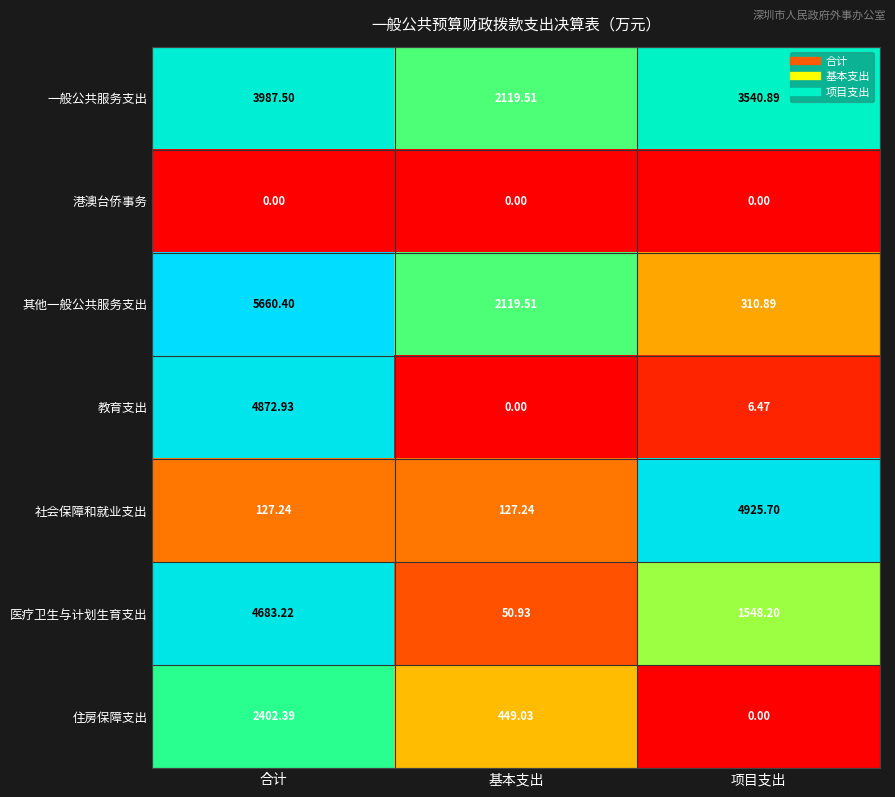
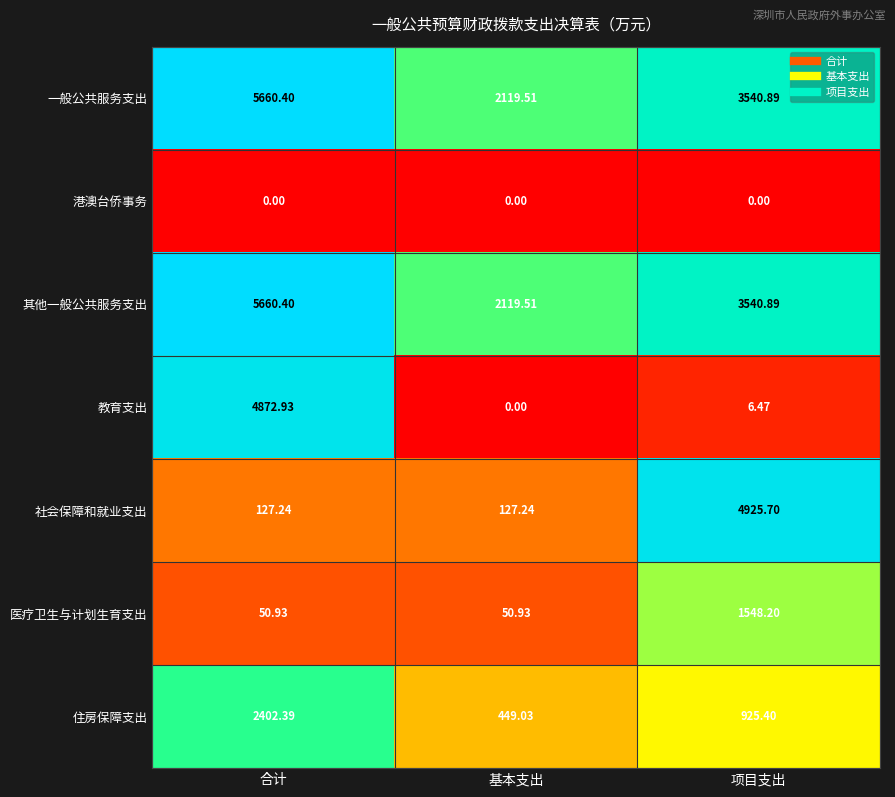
一般公共服务支出, 合计: 3987.50 -> 5660.40
其他一般公共服务支出, 项目支出: 310.89 -> 3540.89
医疗卫生与计划生育支出, 合计: 4683.22 -> 50.93
住房保障支出, 项目支出: 0.00 -> 925.40
